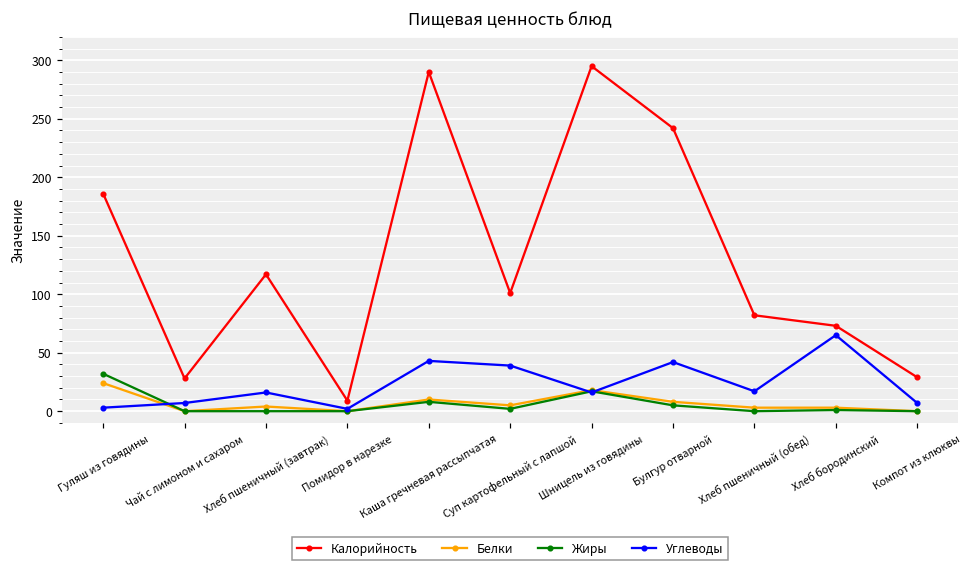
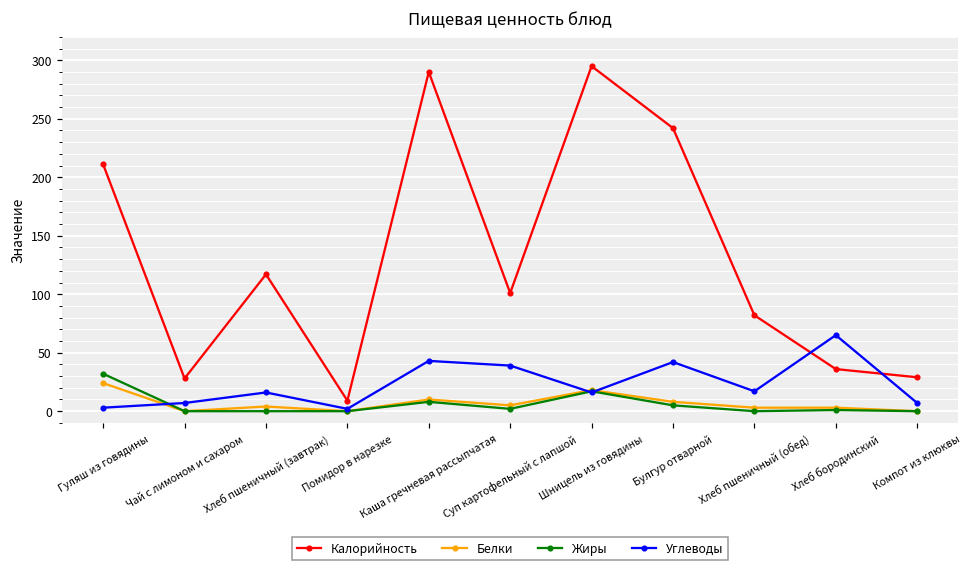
Калорийность, Гуляш из говядины: 186 -> 211
Калорийность, Хлеб бородинский: 73 -> 36
